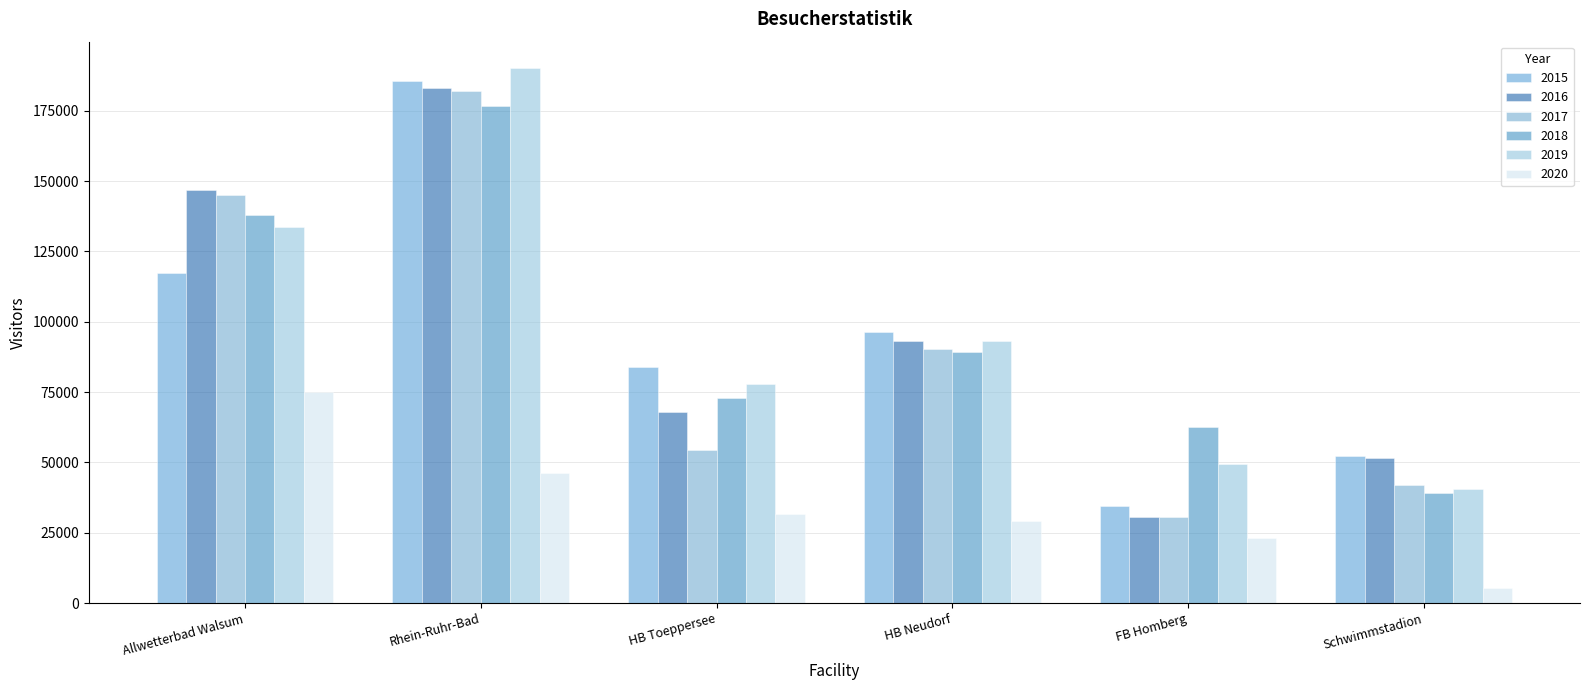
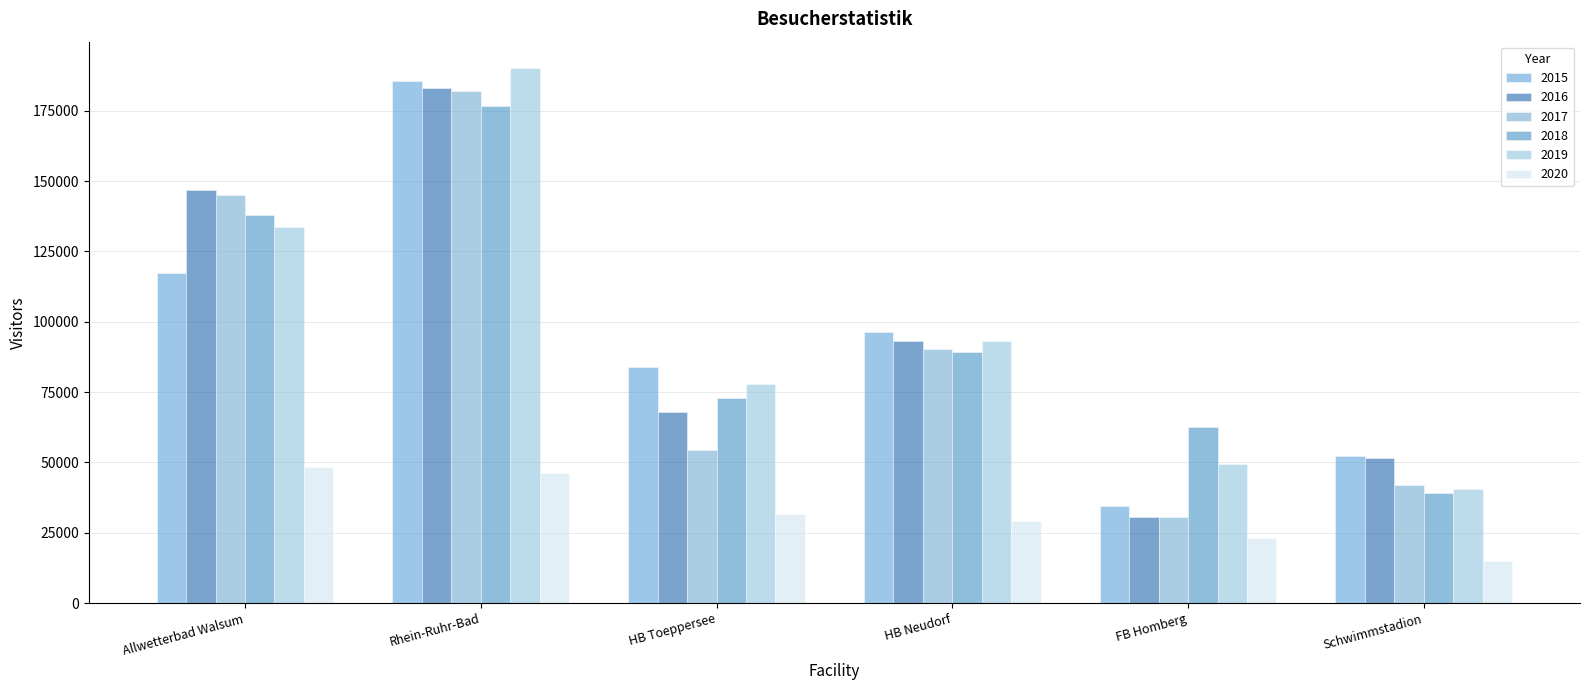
2020, Allwetterbad Walsum: 75000 -> 48000
2020, Schwimmstadion: 5000 -> 15000
